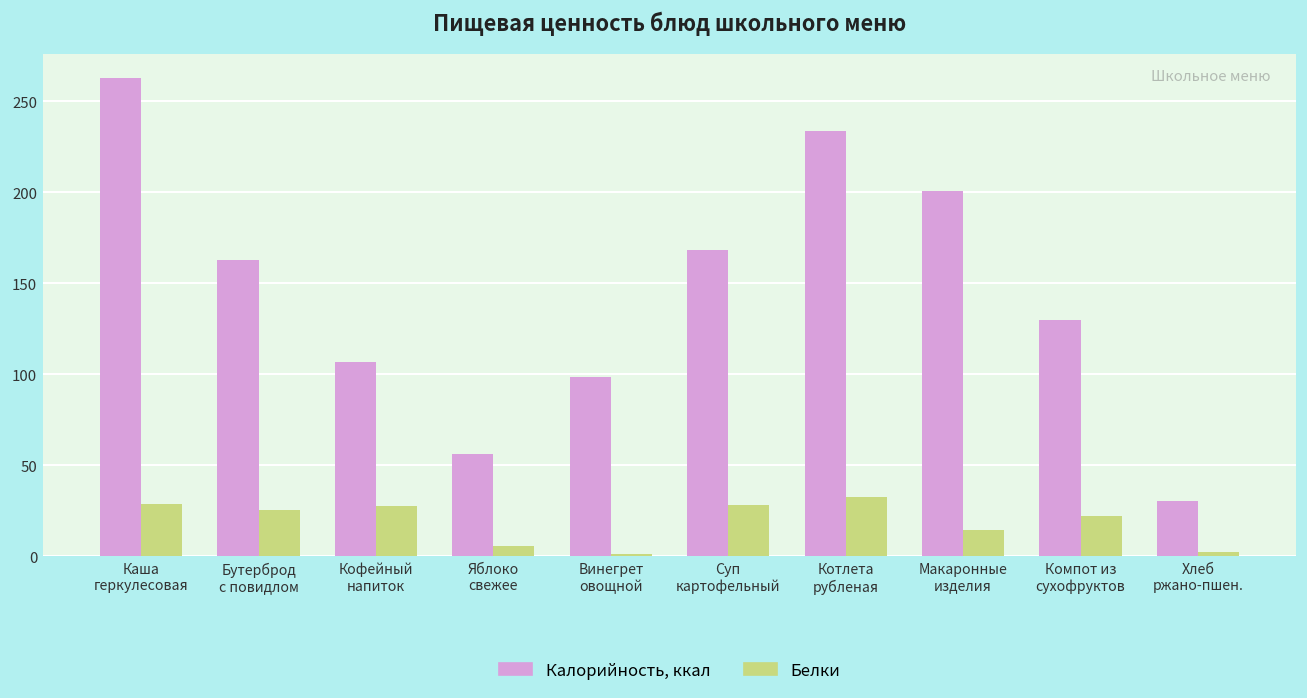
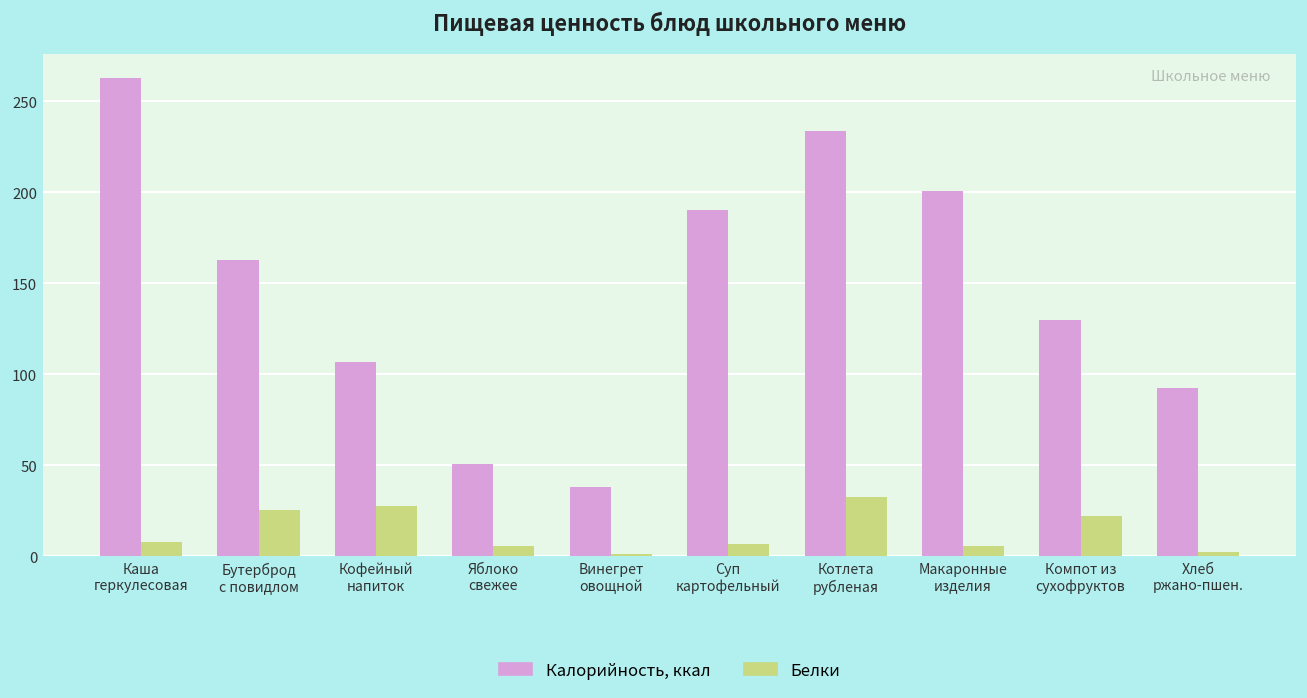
Белки, Каша геркулесовая: 29 -> 8
Калорийность, ккал, Яблоко свежее: 56 -> 51
Калорийность, ккал, Винегрет овощной: 98 -> 38
Калорийность, ккал, Суп картофельный: 168 -> 190
Белки, Суп картофельный: 28 -> 7
Белки, Макаронные изделия: 15 -> 6
Калорийность, ккал, Хлеб ржано-пшен.: 31 -> 93
